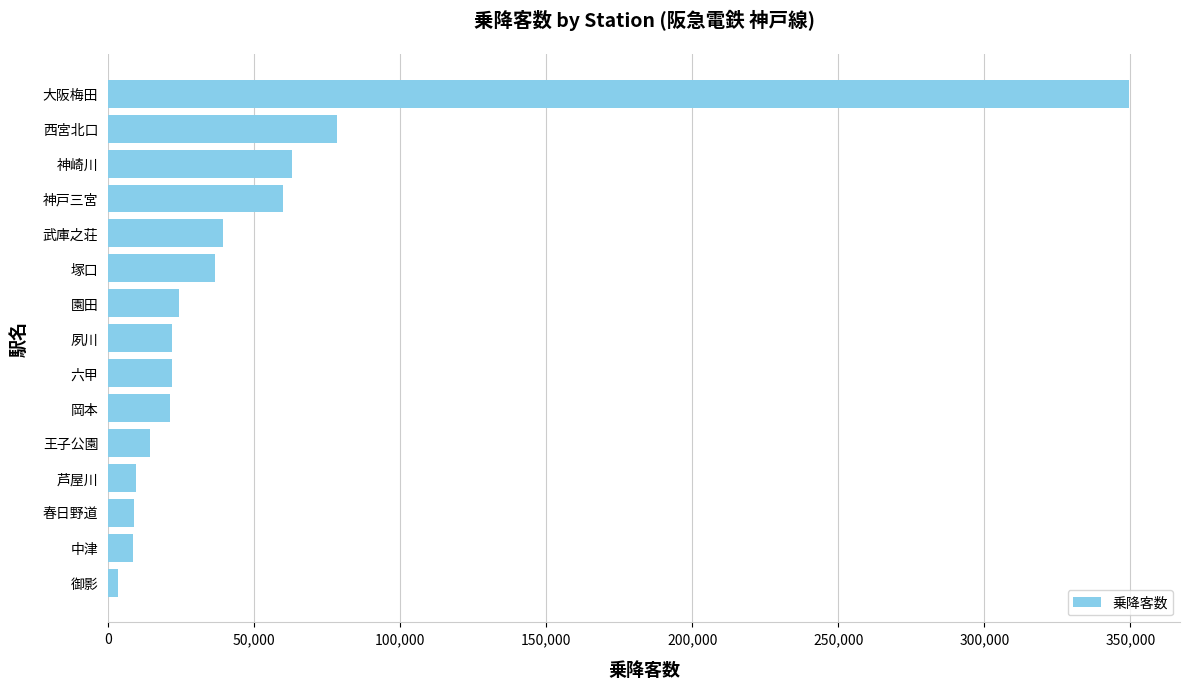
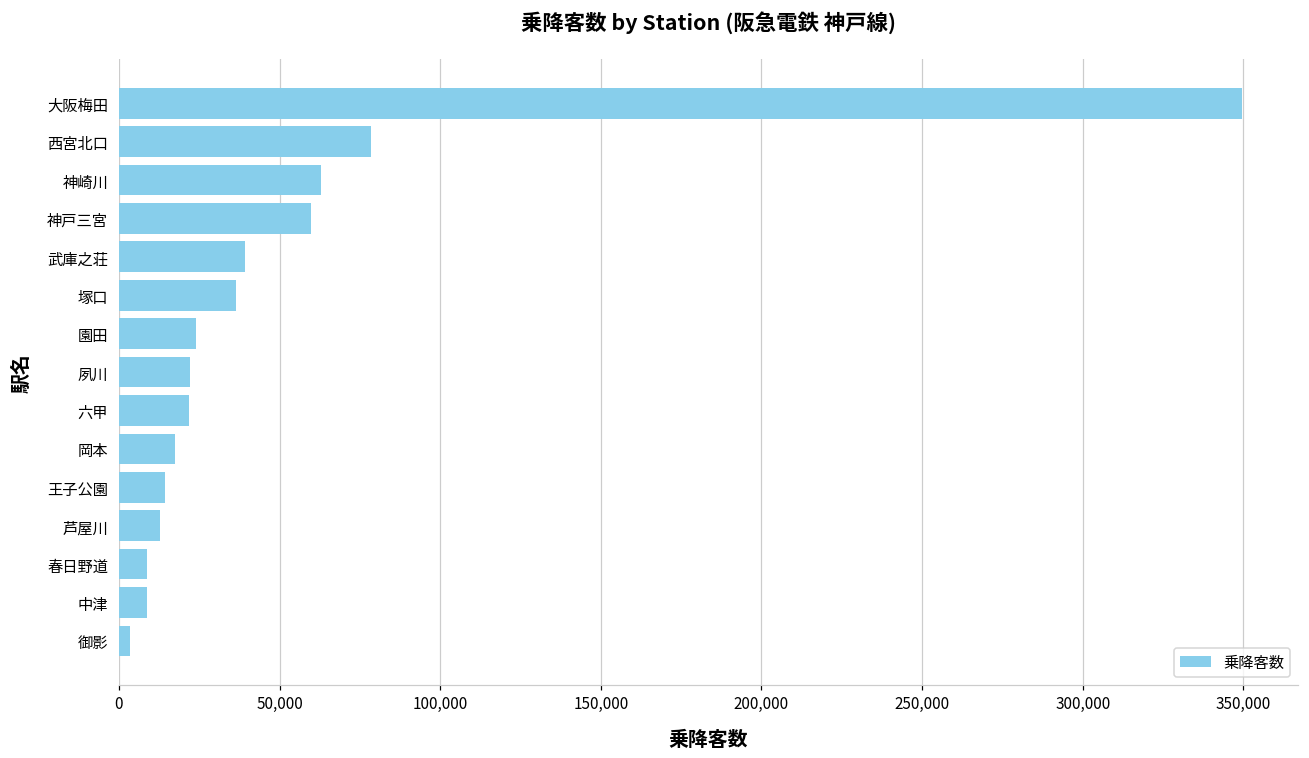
岡本: 21,000 -> 18,000
芦屋川: 10,000 -> 13,000
